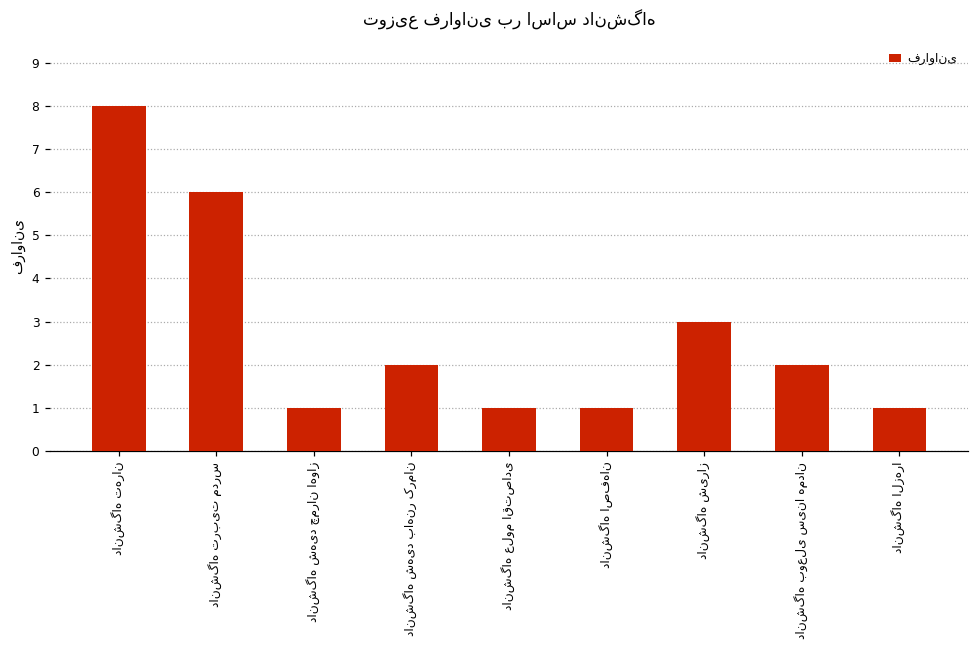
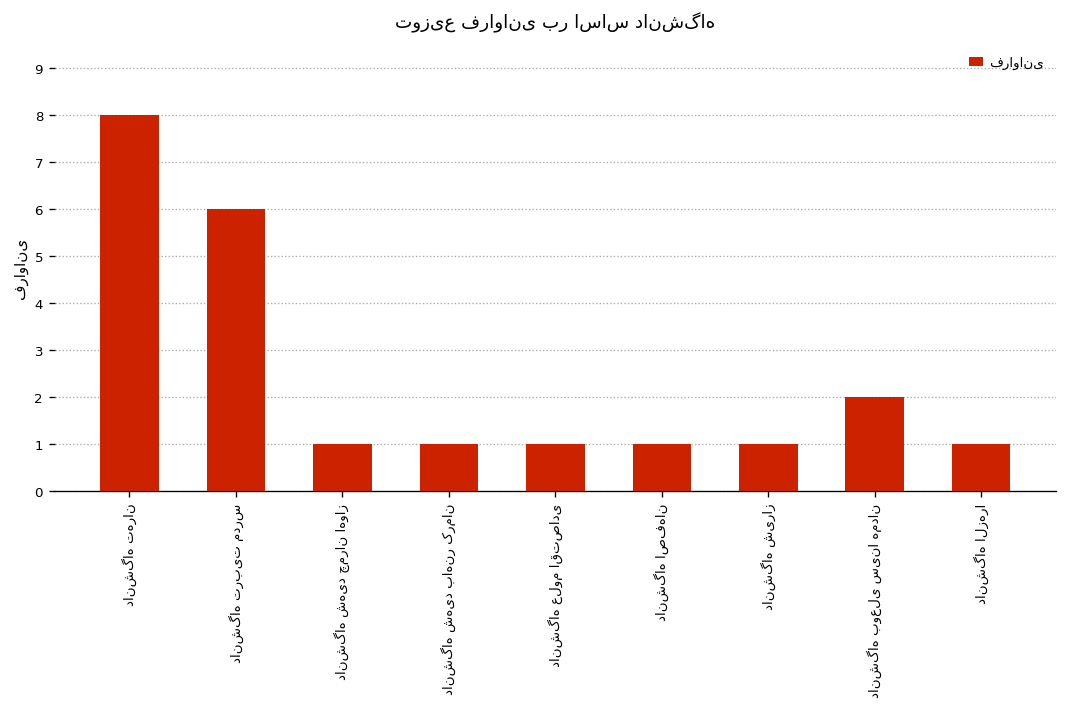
دانشگاه شهید باهنر کرمان: 2 -> 1
دانشگاه شیراز: 3 -> 1
